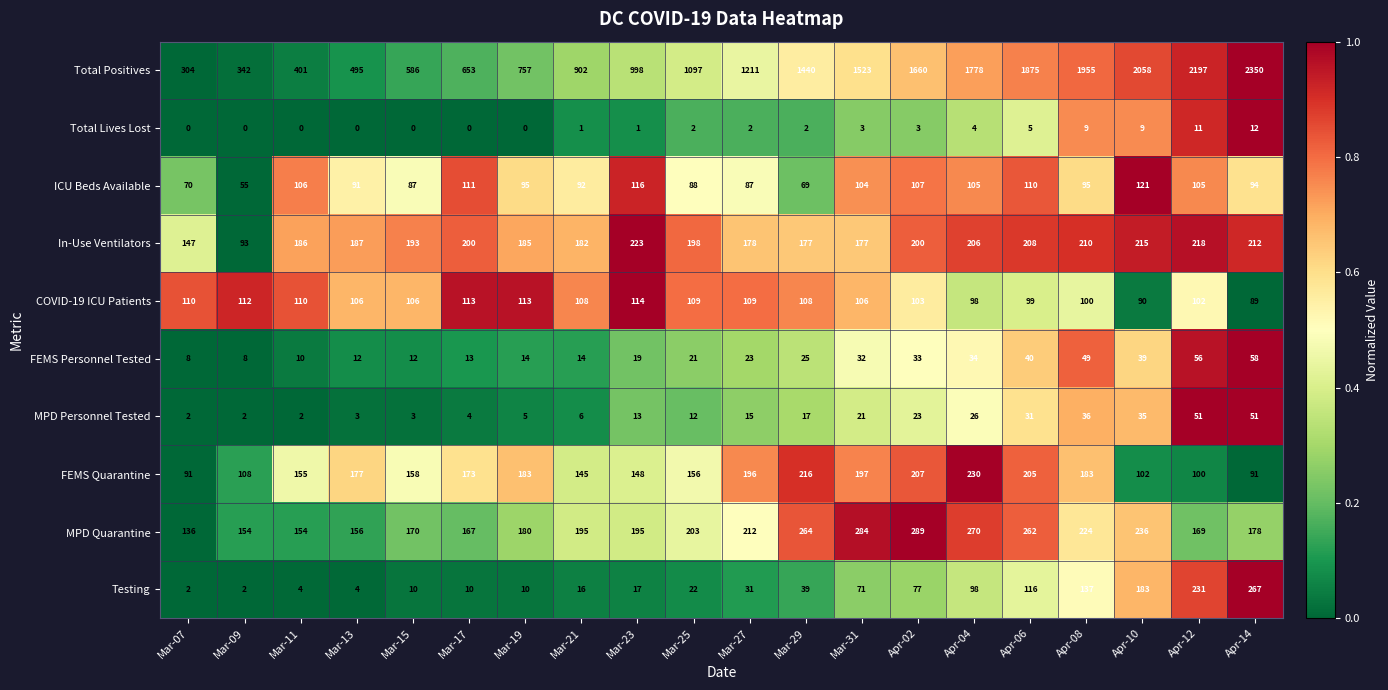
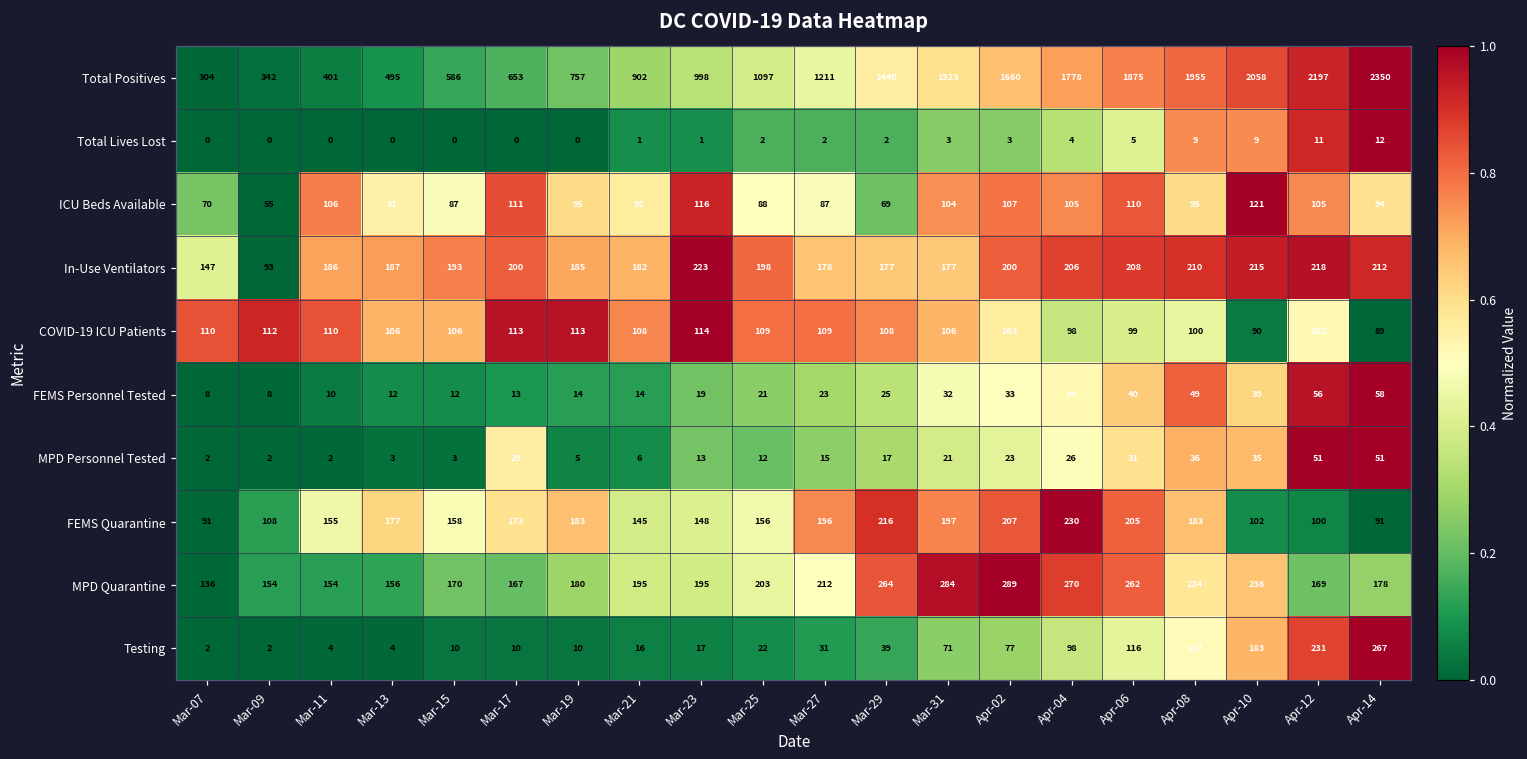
MPD Personnel Tested, Mar-17: 4 -> 29
